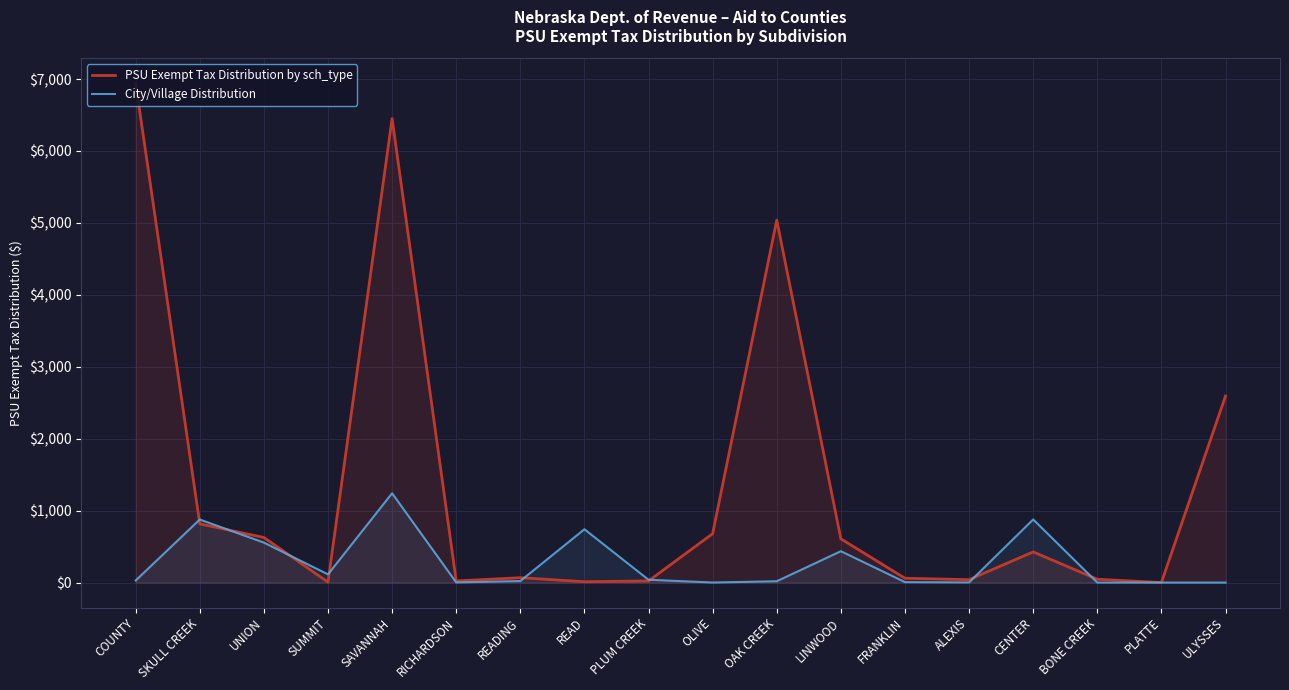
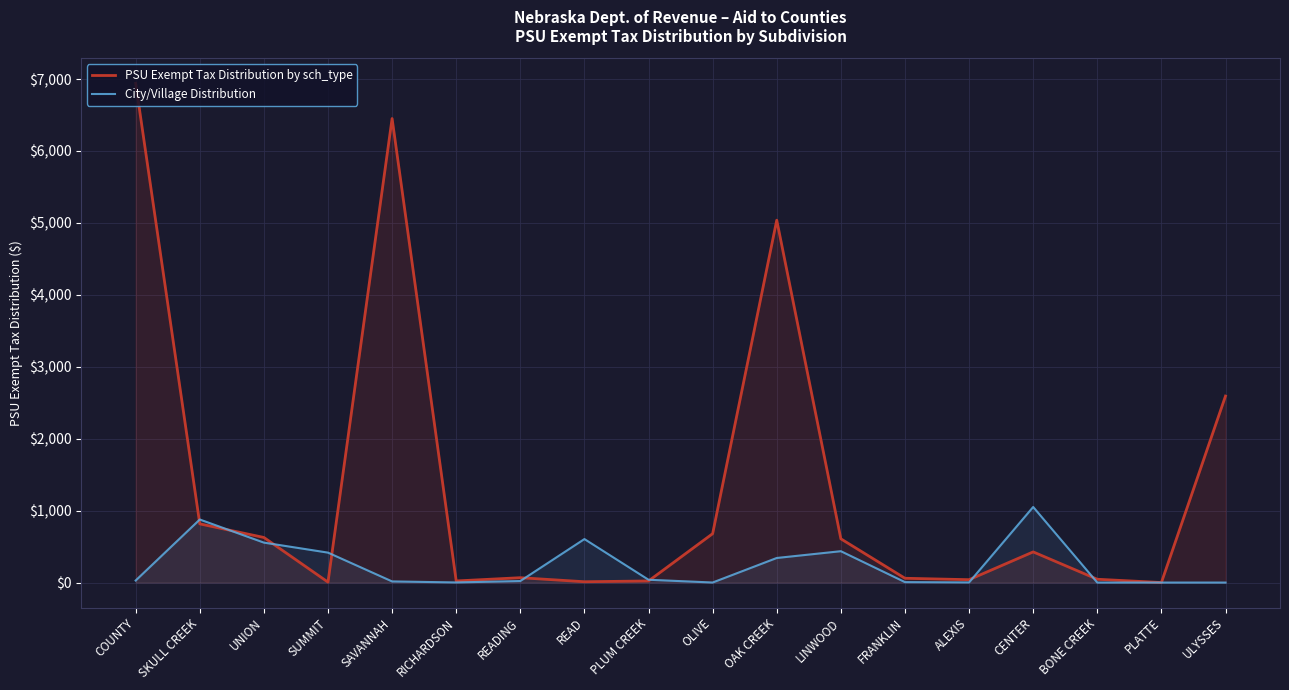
City/Village Distribution, SUMMIT: $100 -> $400
City/Village Distribution, SAVANNAH: $1,200 -> $0
City/Village Distribution, READ: $700 -> $600
City/Village Distribution, OAK CREEK: $0 -> $300
City/Village Distribution, CENTER: $900 -> $1,100
